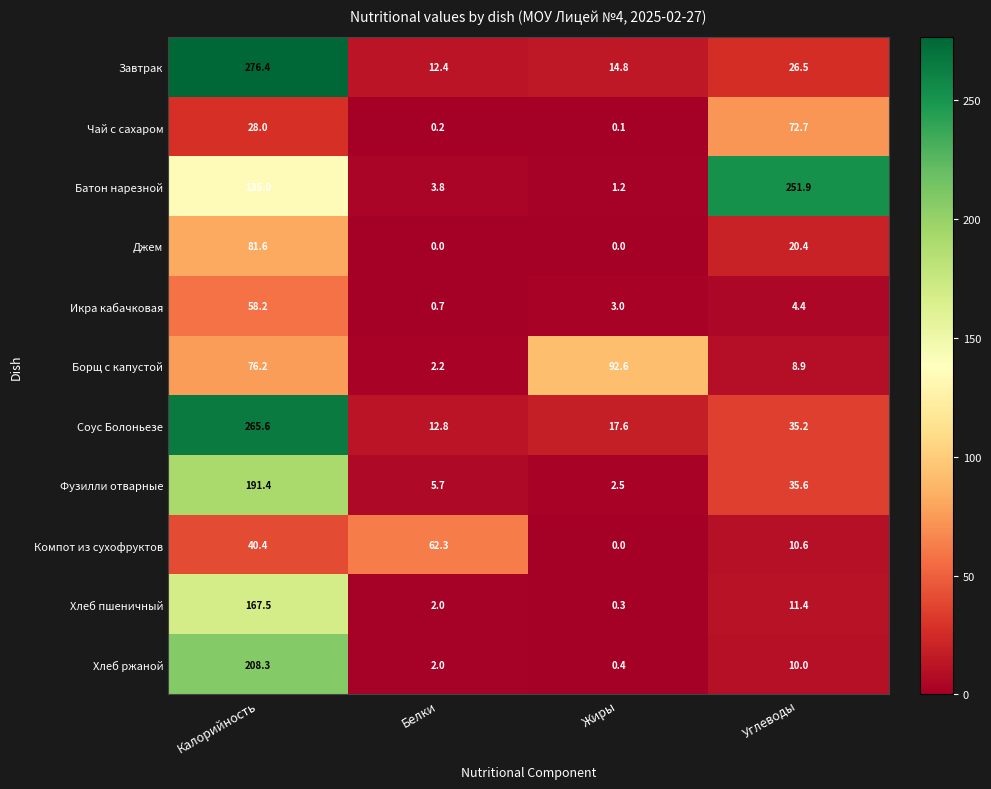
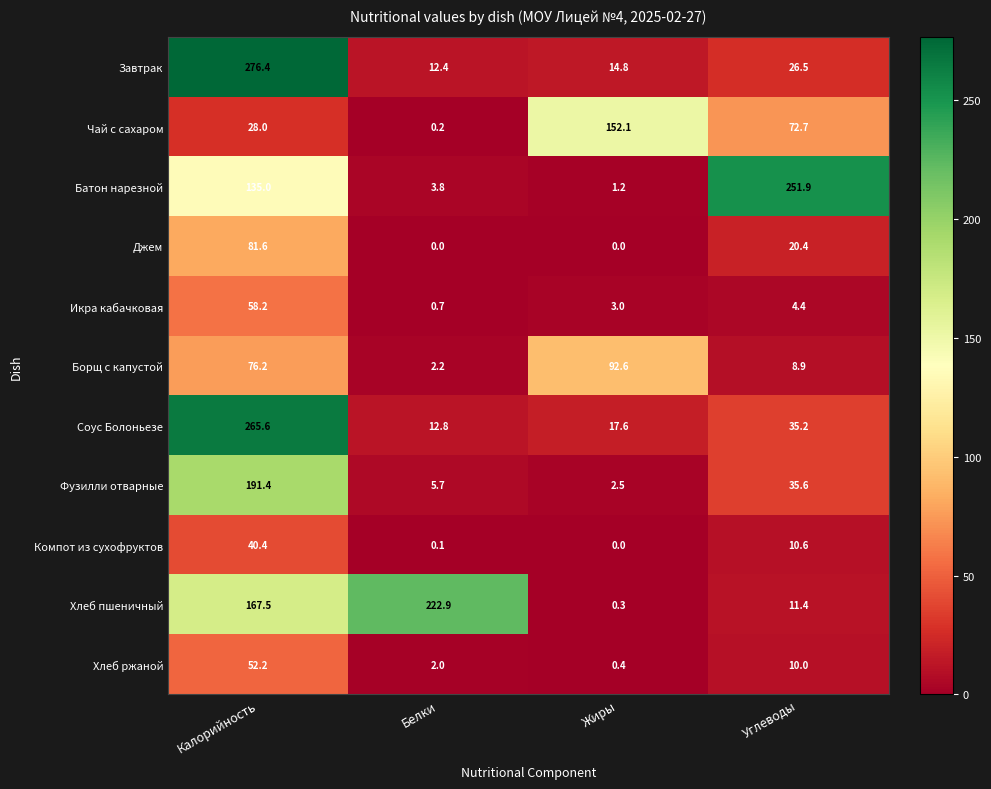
Чай с сахаром, Жиры: 0.1 -> 152.1
Компот из сухофруктов, Белки: 62.3 -> 0.1
Хлеб пшеничный, Белки: 2.0 -> 222.9
Хлеб ржаной, Калорийность: 208.3 -> 52.2
